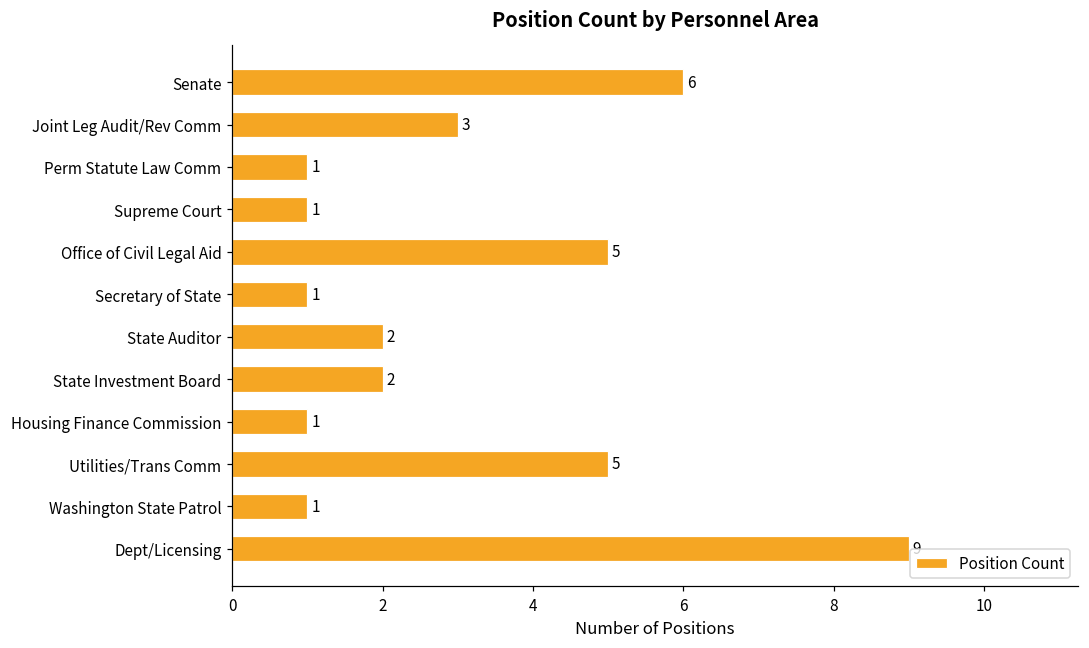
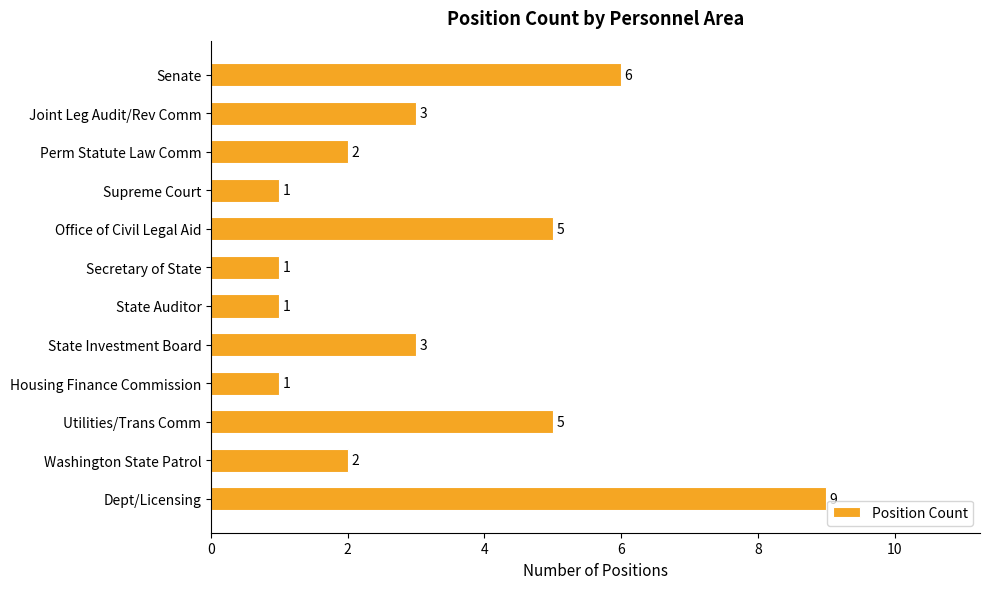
Perm Statute Law Comm: 1 -> 2
State Auditor: 2 -> 1
State Investment Board: 2 -> 3
Washington State Patrol: 1 -> 2
